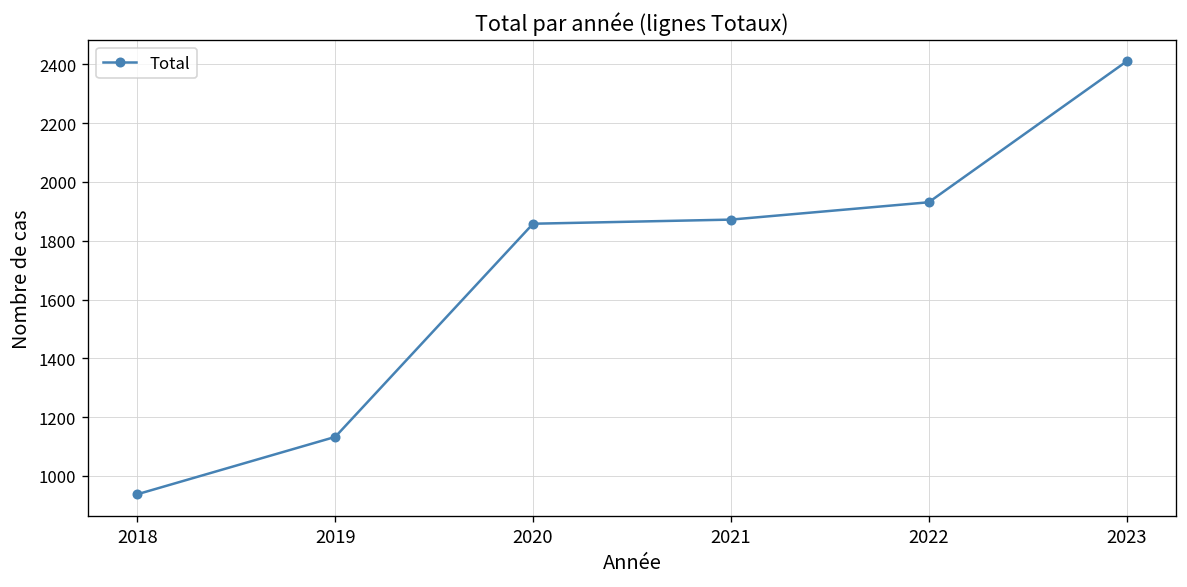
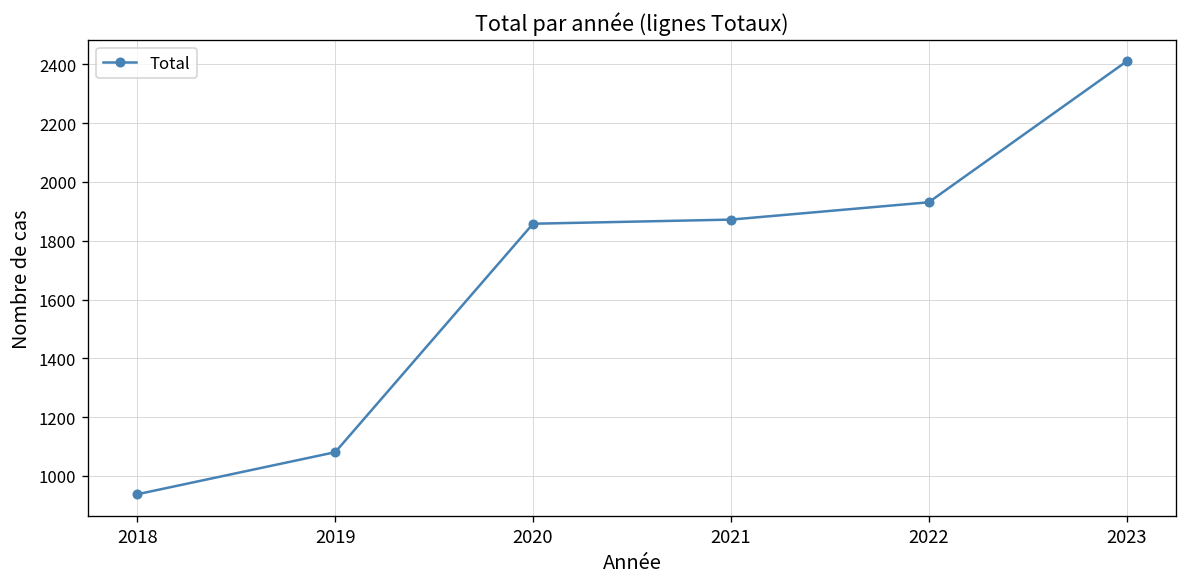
2019: 1130 -> 1080
